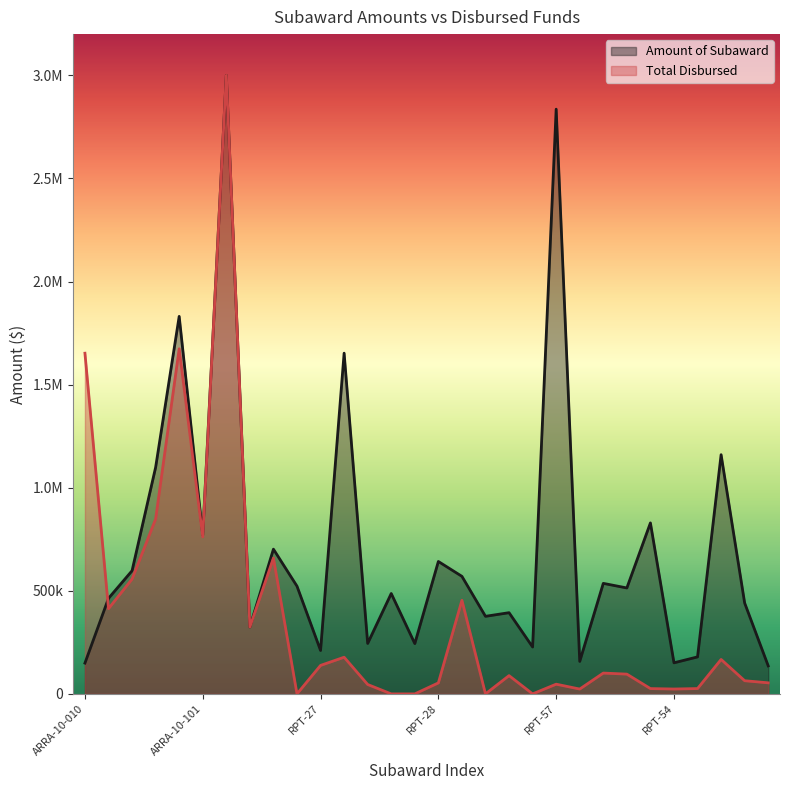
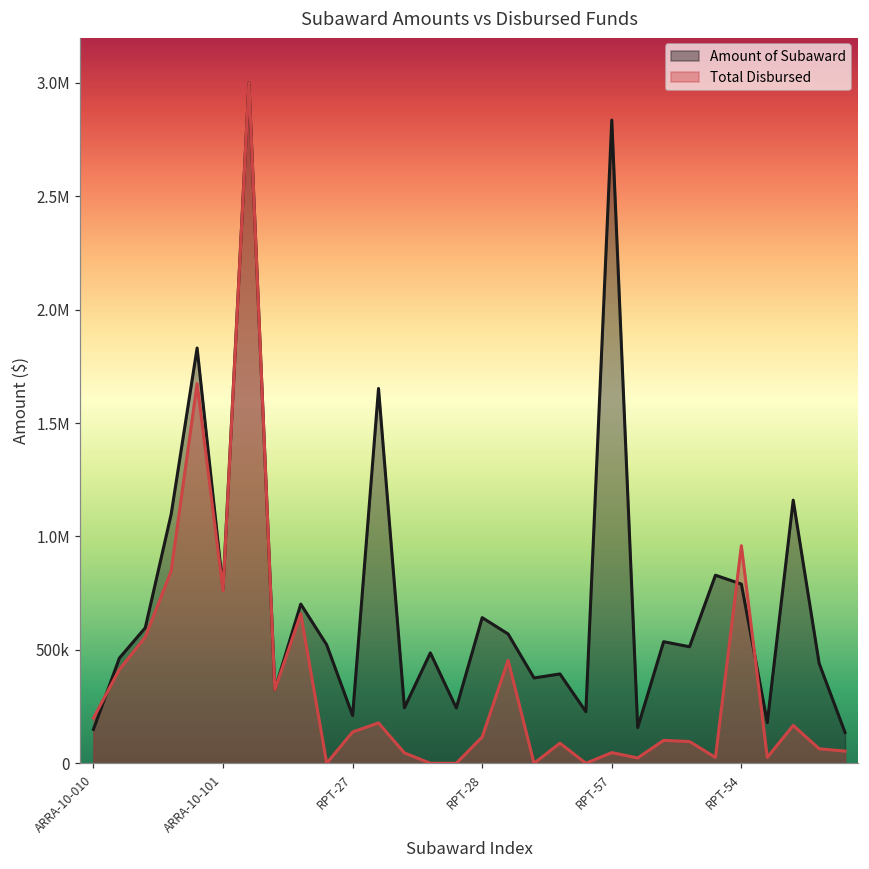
Total Disbursed, ARRA-10-010: 1650000 -> 200000
Total Disbursed, RPT-28: 50000 -> 120000
Amount of Subaward, RPT-54: 150000 -> 790000
Total Disbursed, RPT-54: 20000 -> 960000
